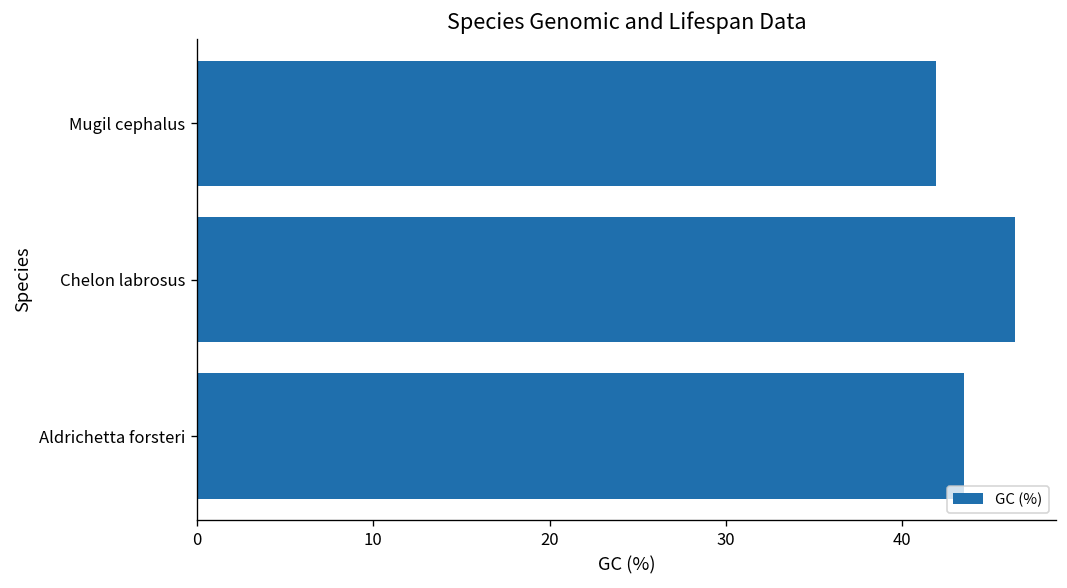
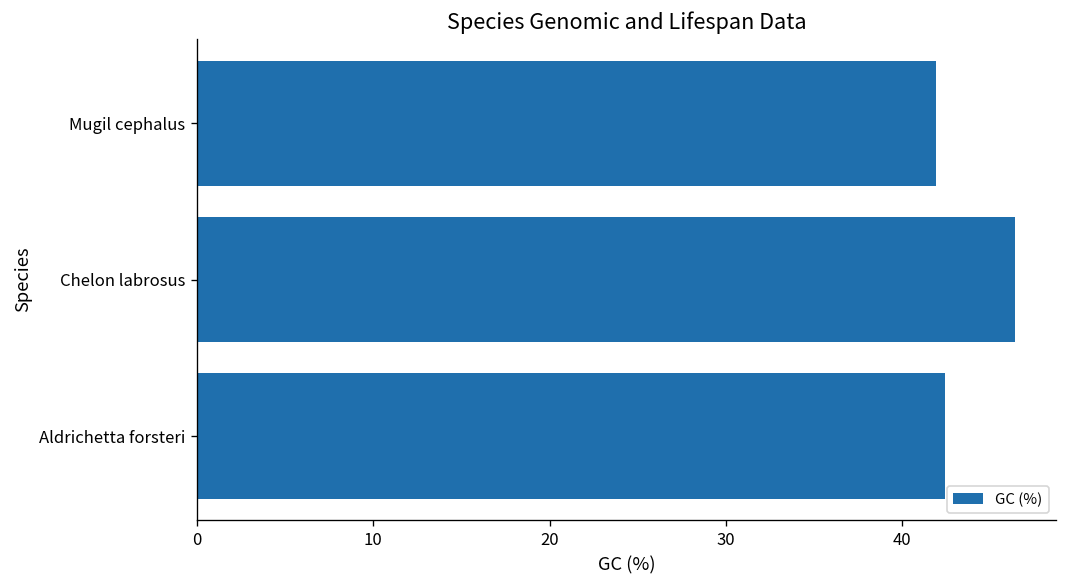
Aldrichetta forsteri: 43.5 -> 42.4
